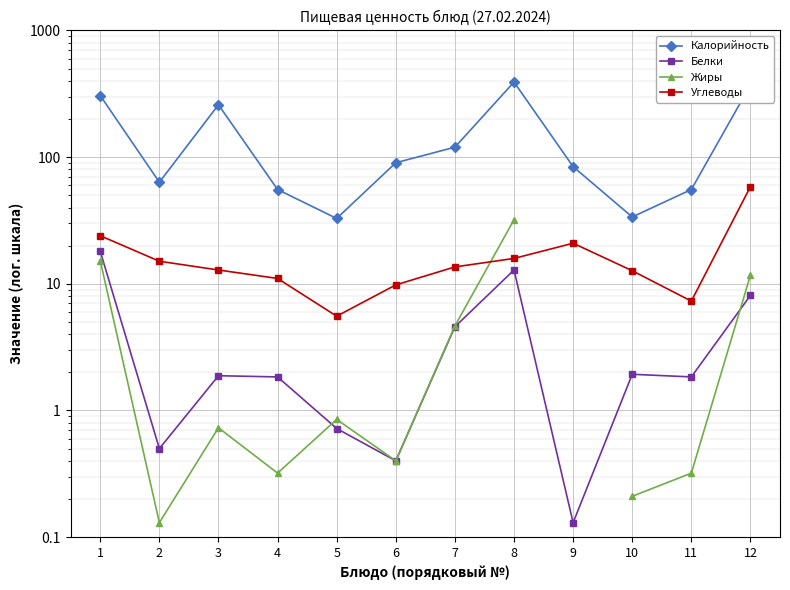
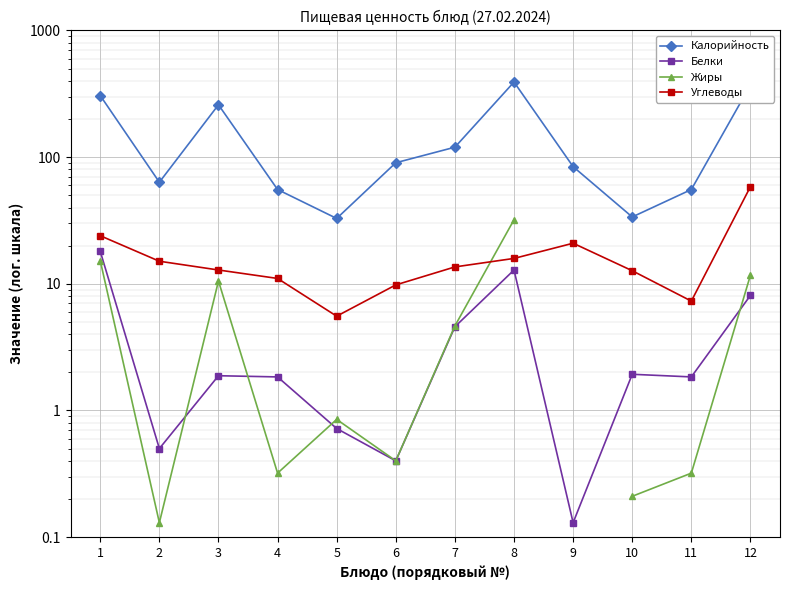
Жиры, 3: 0.7 -> 11
